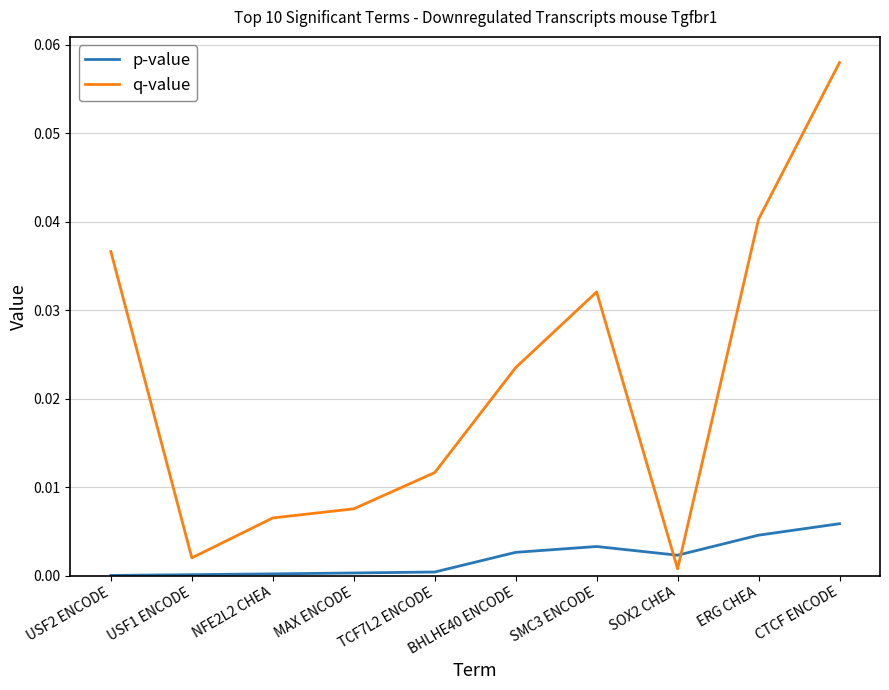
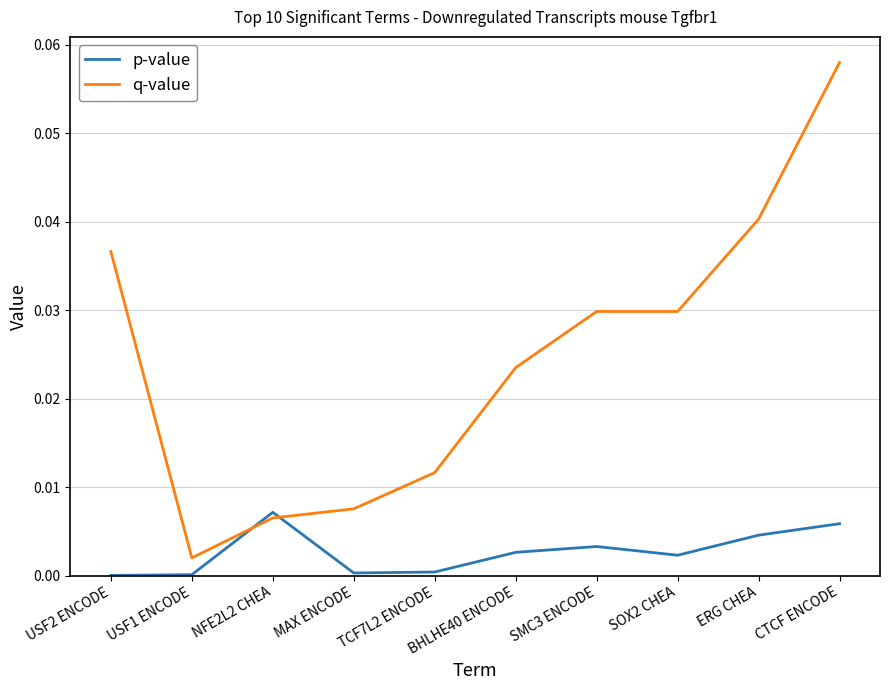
p-value, NFE2L2 CHEA: 0.000 -> 0.007
q-value, SMC3 ENCODE: 0.032 -> 0.030
q-value, SOX2 CHEA: 0.001 -> 0.030
